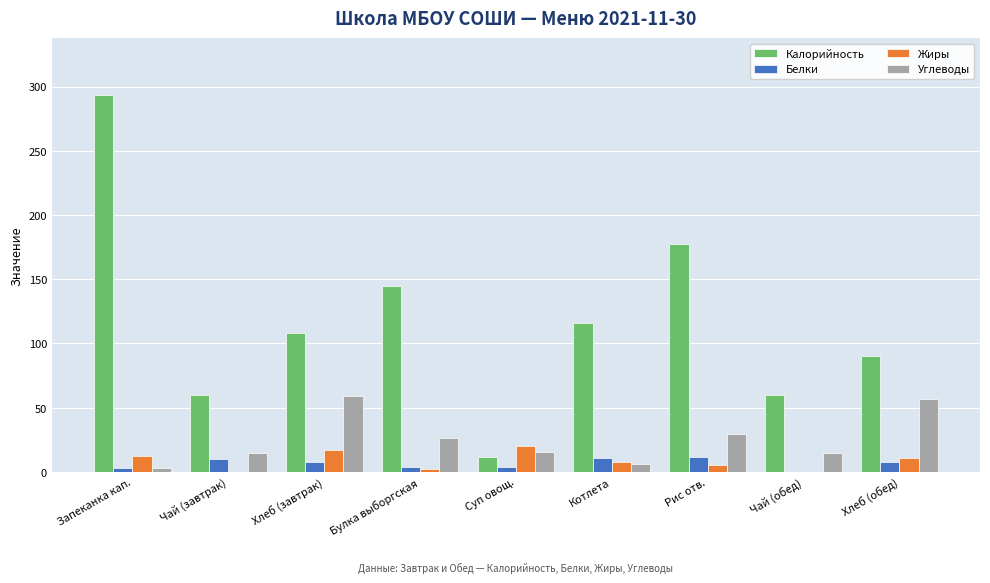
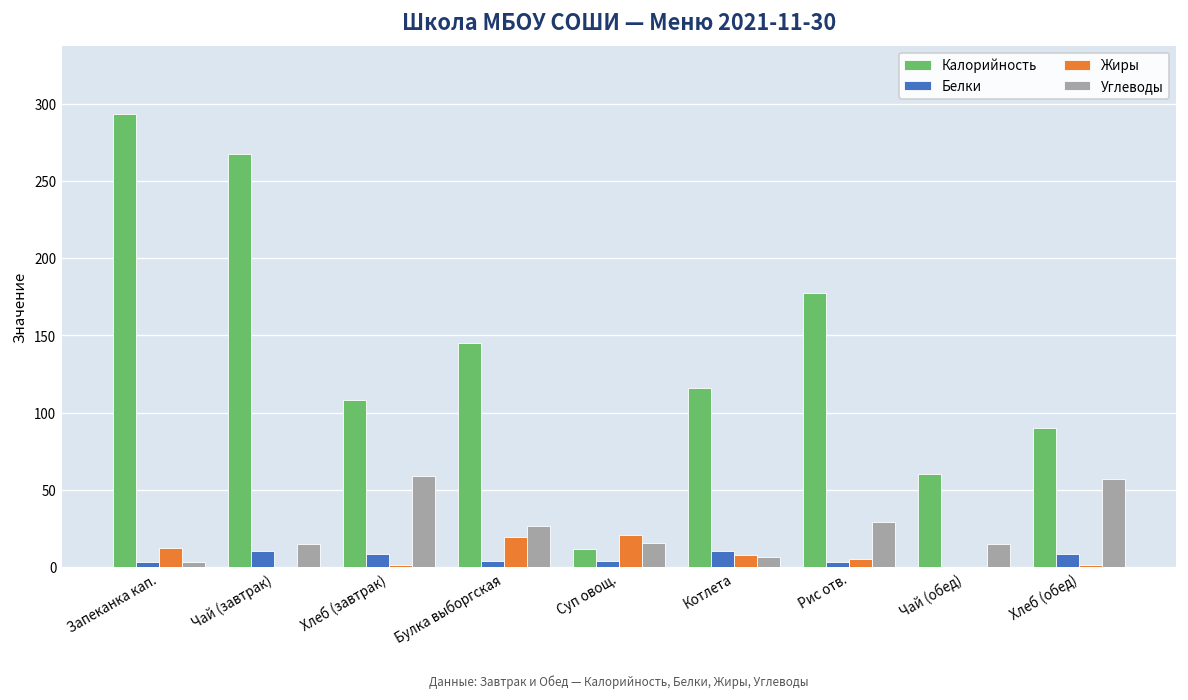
Калорийность, Чай (завтрак): 60 -> 268
Жиры, Хлеб (завтрак): 17 -> 1
Жиры, Булка выборгская: 3 -> 20
Белки, Рис отв.: 12 -> 3
Жиры, Хлеб (обед): 11 -> 1
